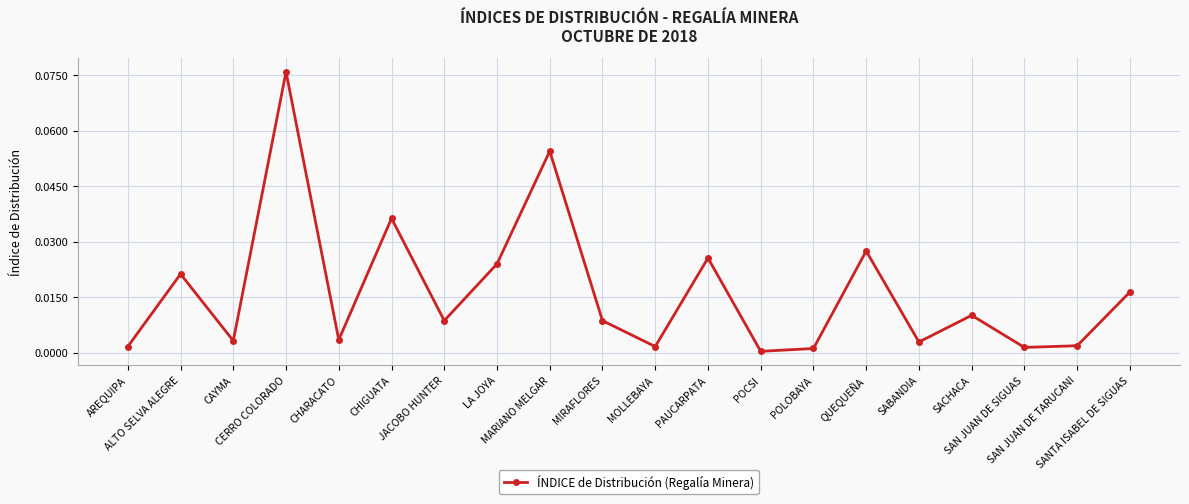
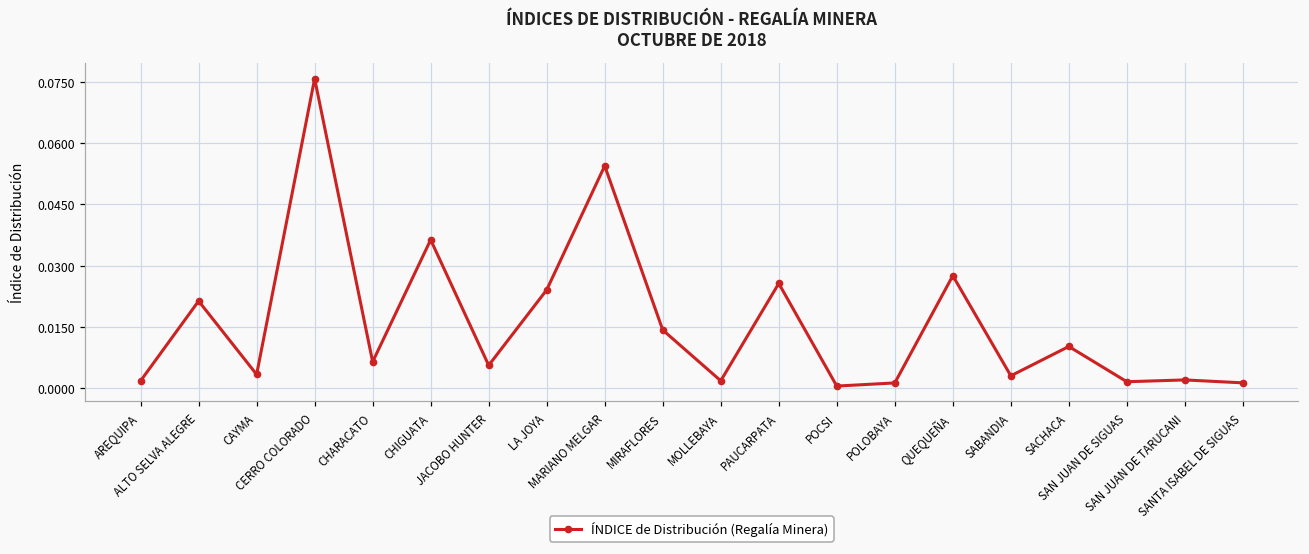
CHARACATO: 0.004 -> 0.006
JACOBO HUNTER: 0.009 -> 0.006
MIRAFLORES: 0.009 -> 0.014
SANTA ISABEL DE SIGUAS: 0.016 -> 0.001
